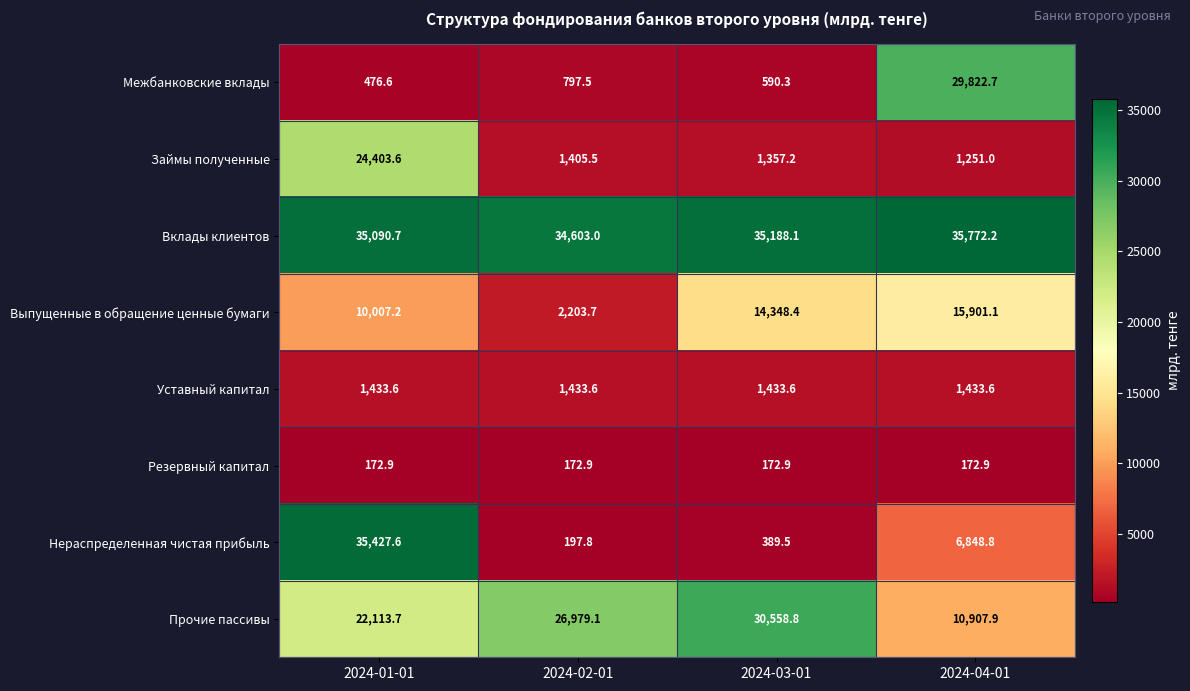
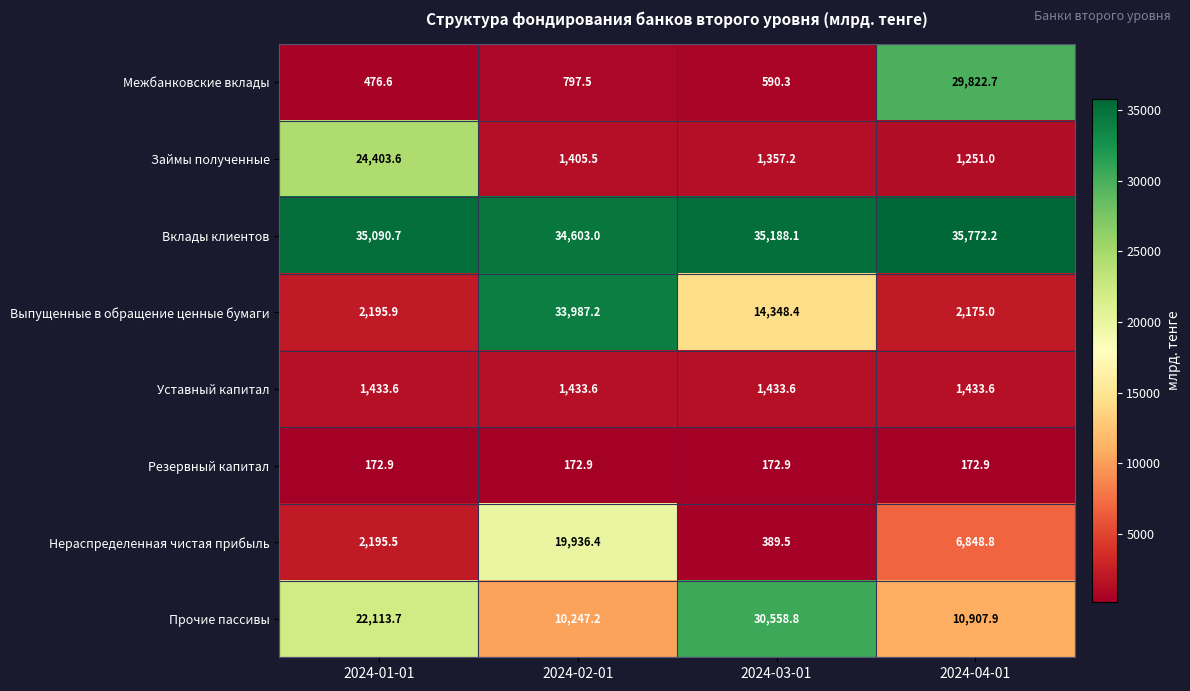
Выпущенные в обращение ценные бумаги, 2024-01-01: 10,007.2 -> 2,195.9
Выпущенные в обращение ценные бумаги, 2024-02-01: 2,203.7 -> 33,987.2
Выпущенные в обращение ценные бумаги, 2024-04-01: 15,901.1 -> 2,175.0
Нераспределенная чистая прибыль, 2024-01-01: 35,427.6 -> 2,195.5
Нераспределенная чистая прибыль, 2024-02-01: 197.8 -> 19,936.4
Прочие пассивы, 2024-02-01: 26,979.1 -> 10,247.2
